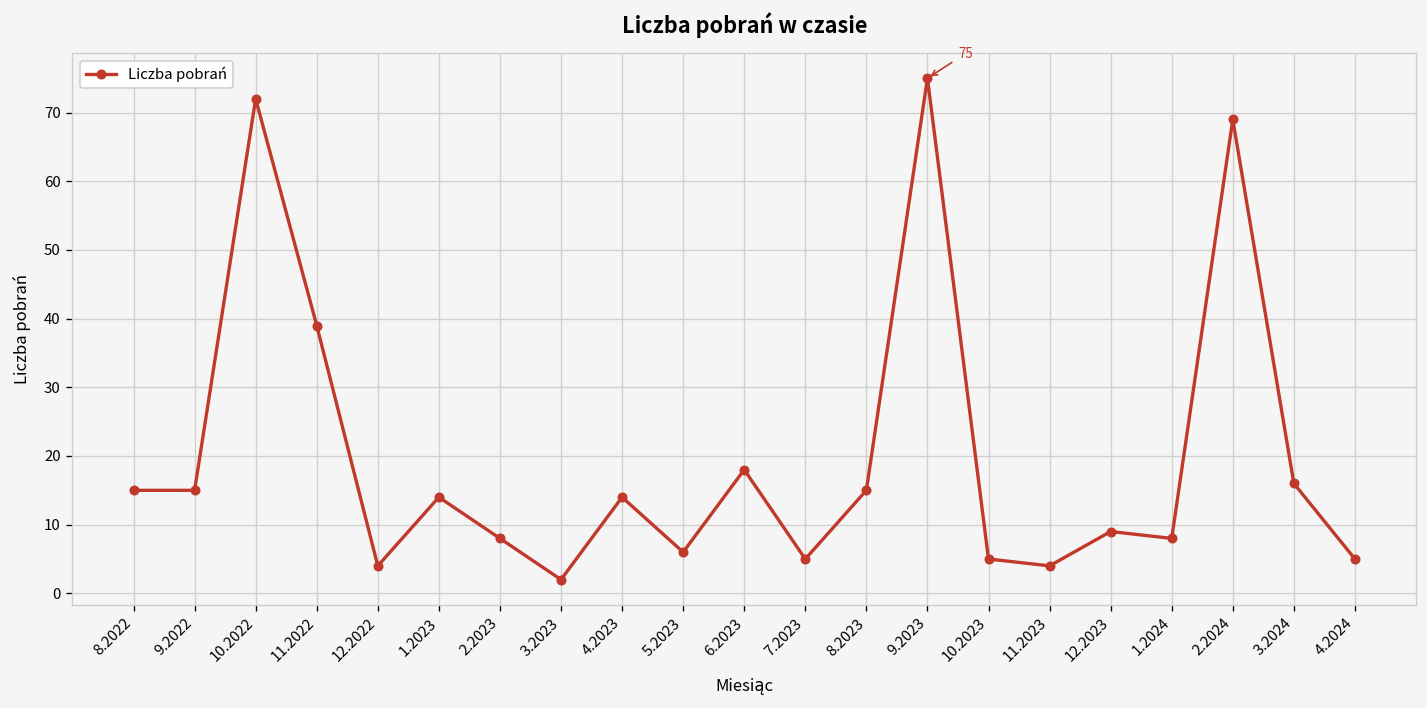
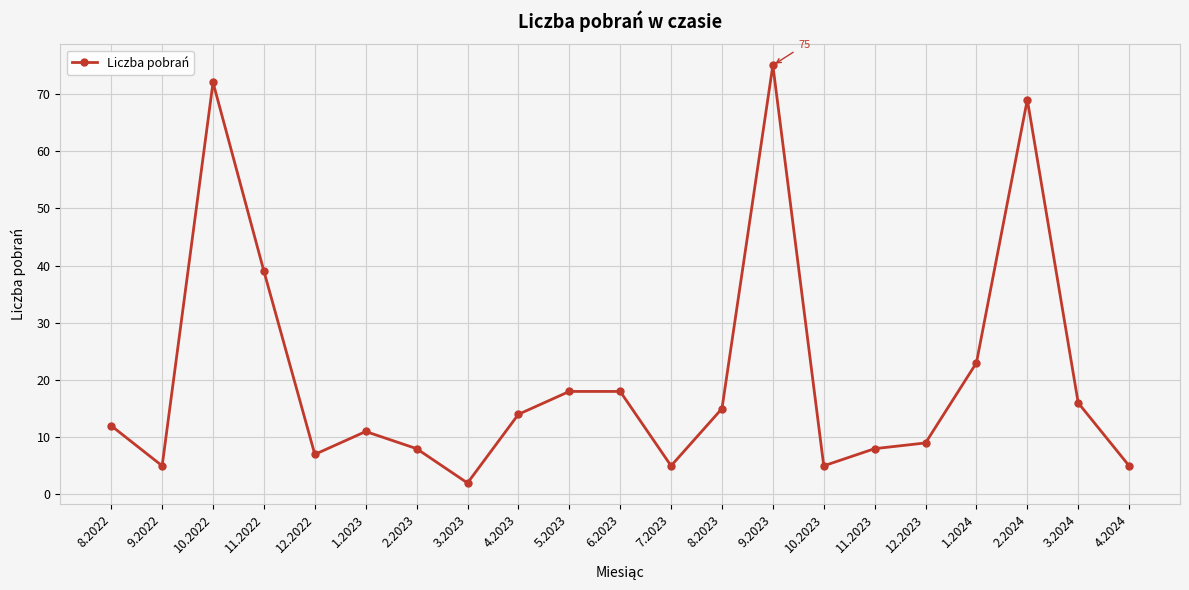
8.2022: 15 -> 12
9.2022: 15 -> 5
12.2022: 4 -> 7
1.2023: 14 -> 11
5.2023: 6 -> 18
11.2023: 4 -> 8
1.2024: 8 -> 23
